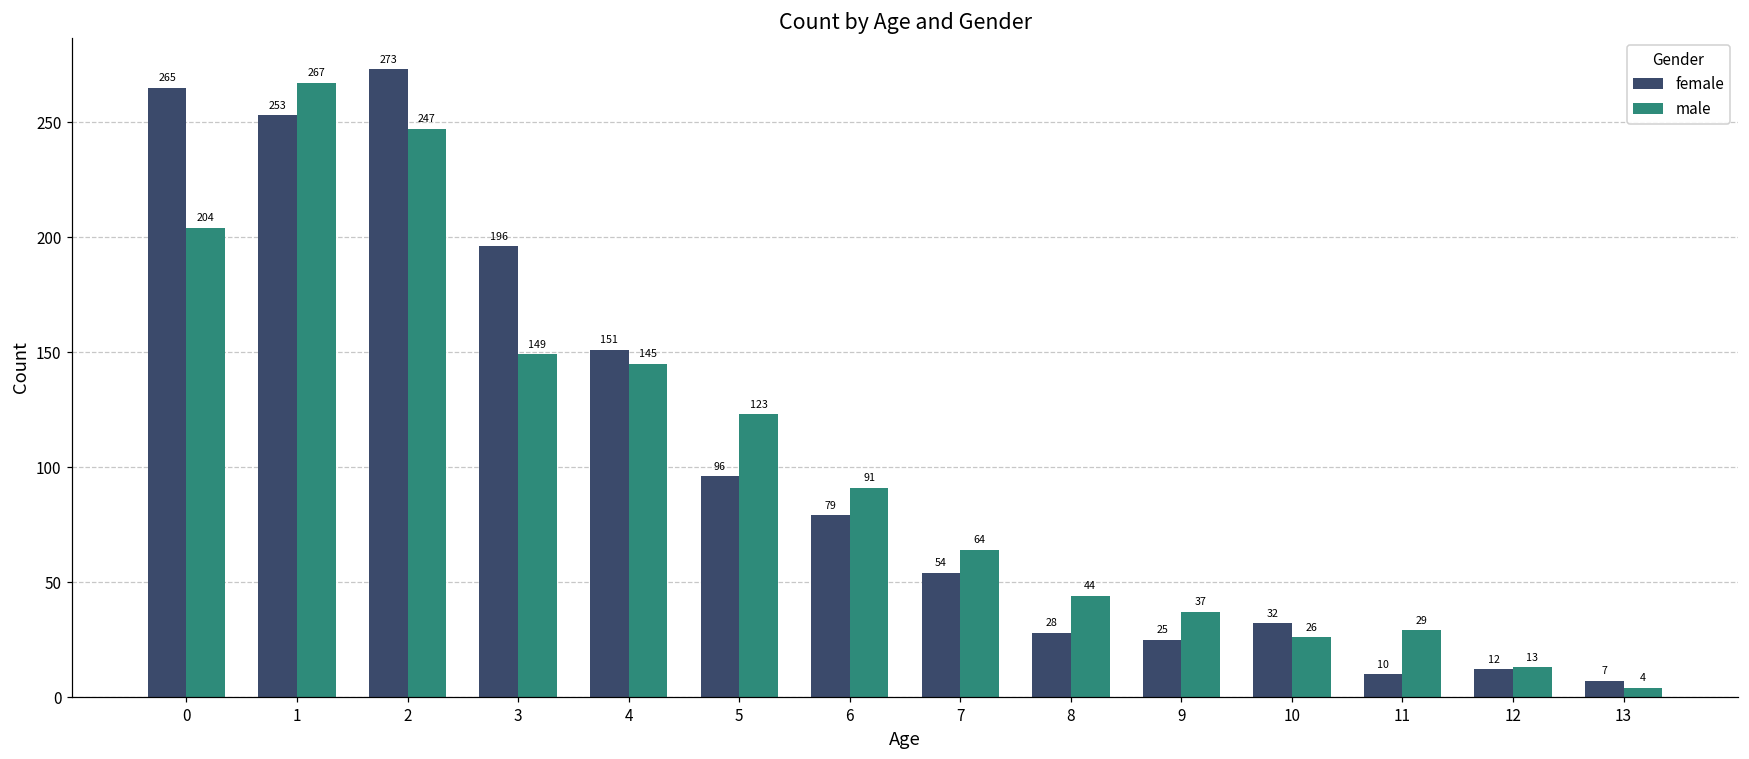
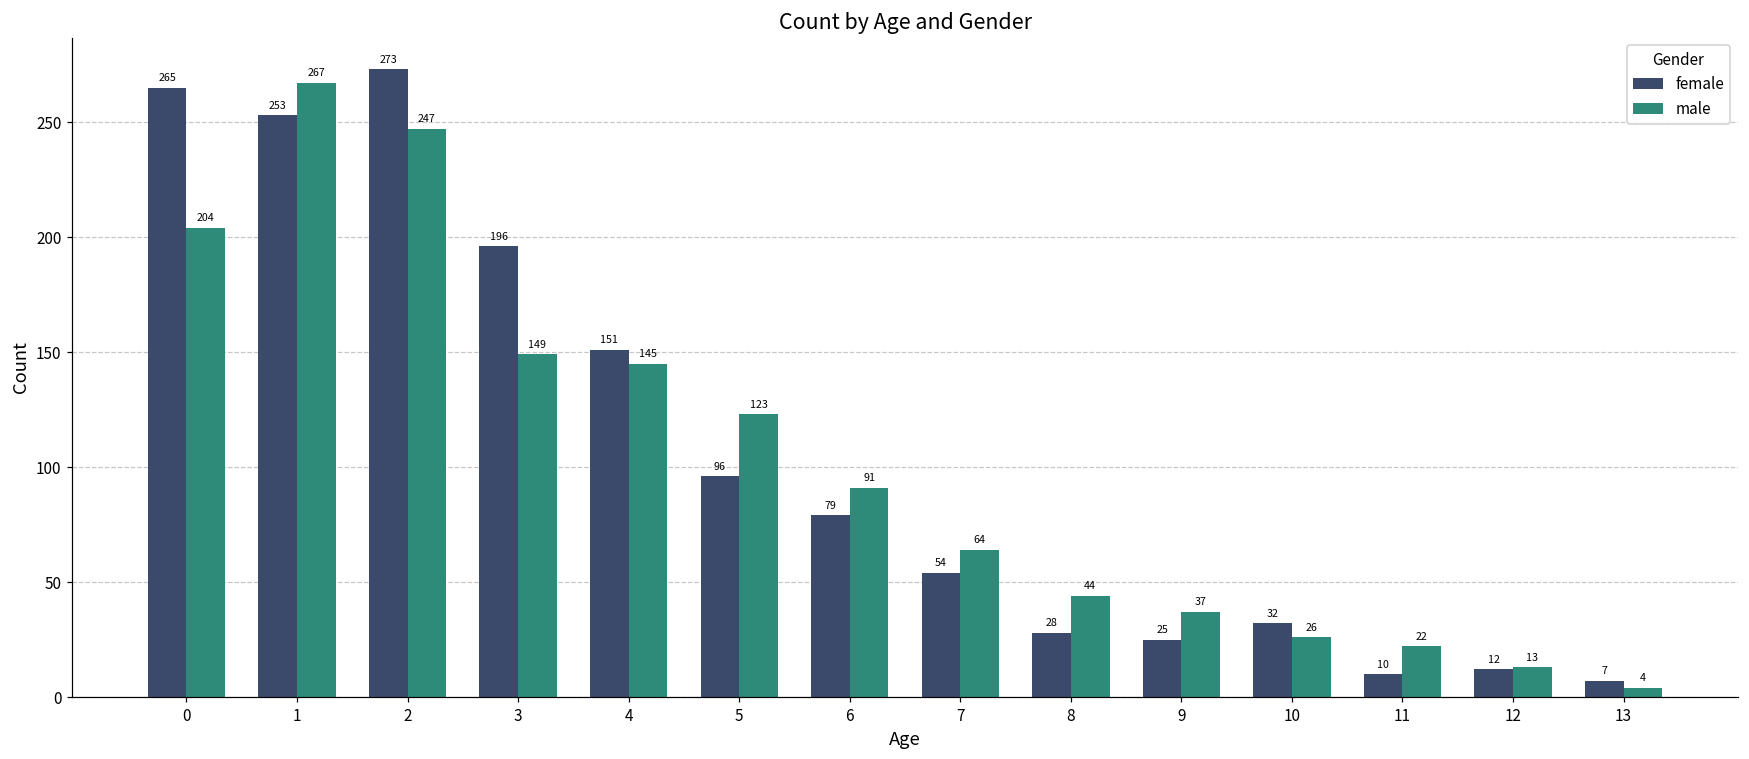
male, 11: 29 -> 22
